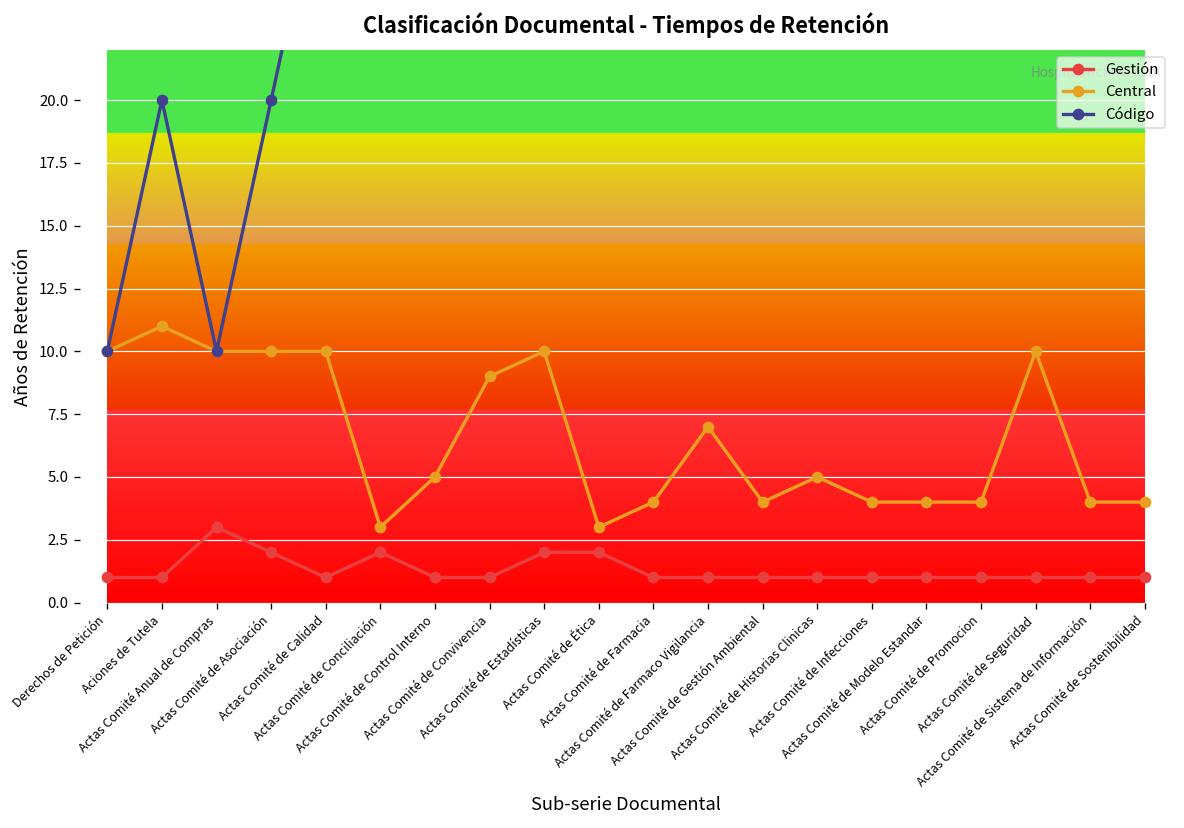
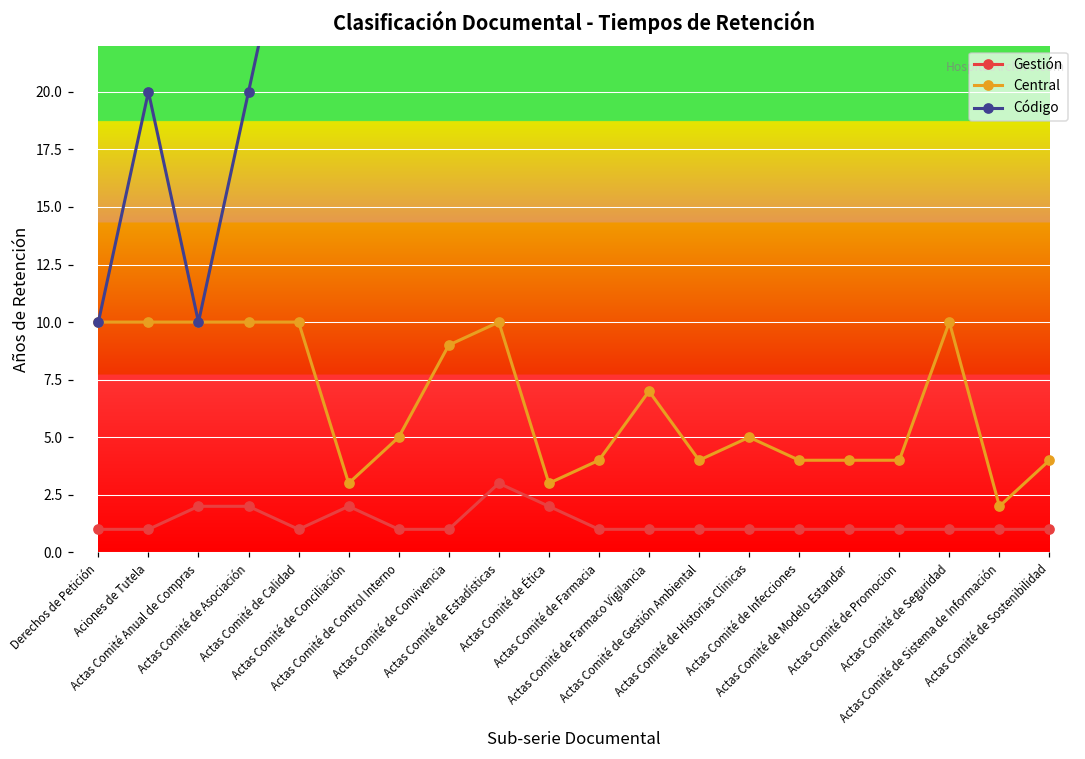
Central, Aciones de Tutela: 11 -> 10
Gestión, Actas Comité Anual de Compras: 3 -> 2
Gestión, Actas Comité de Estadísticas: 2 -> 3
Central, Actas Comité de Sistema de Información: 4 -> 2
